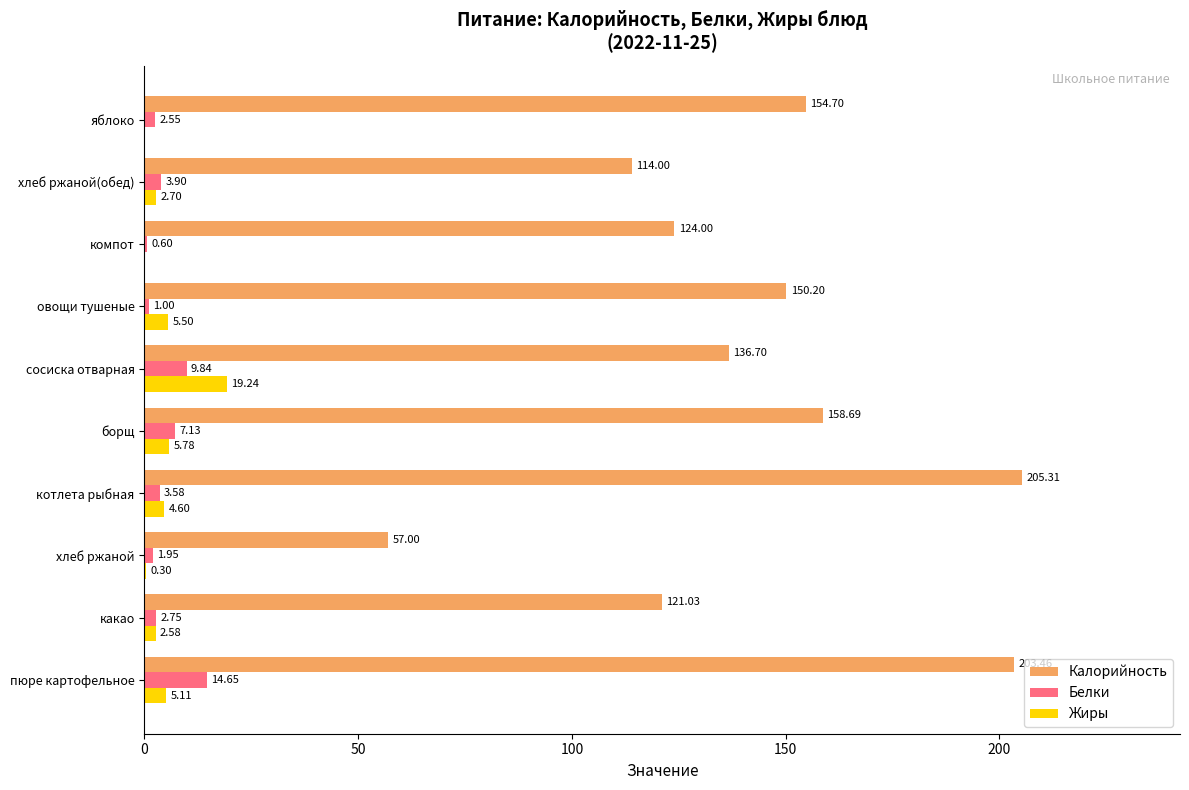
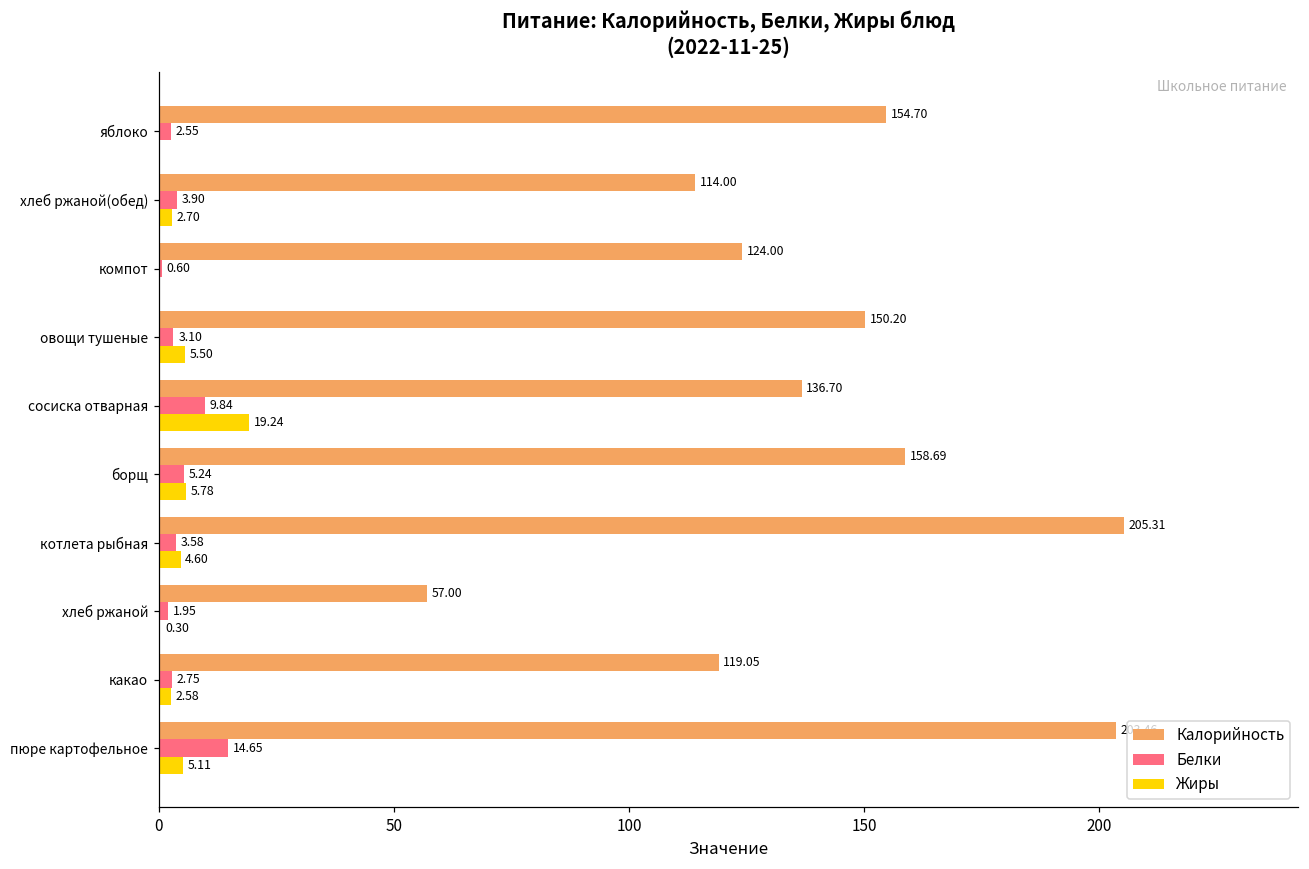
Белки, овощи тушеные: 1.00 -> 3.10
Белки, борщ: 7.13 -> 5.24
Калорийность, какао: 121.03 -> 119.05
